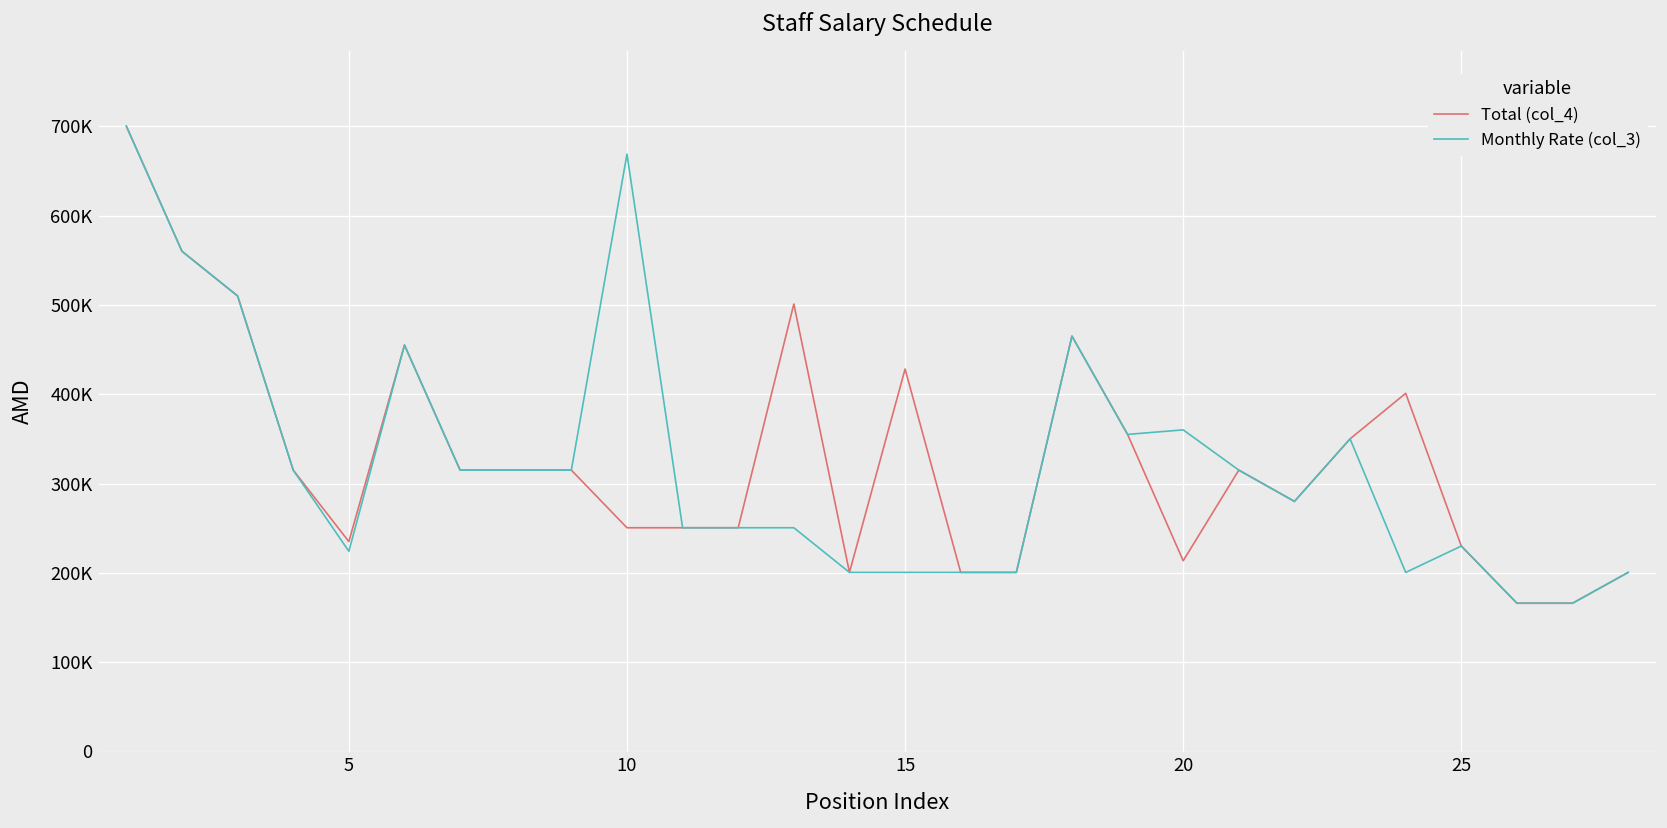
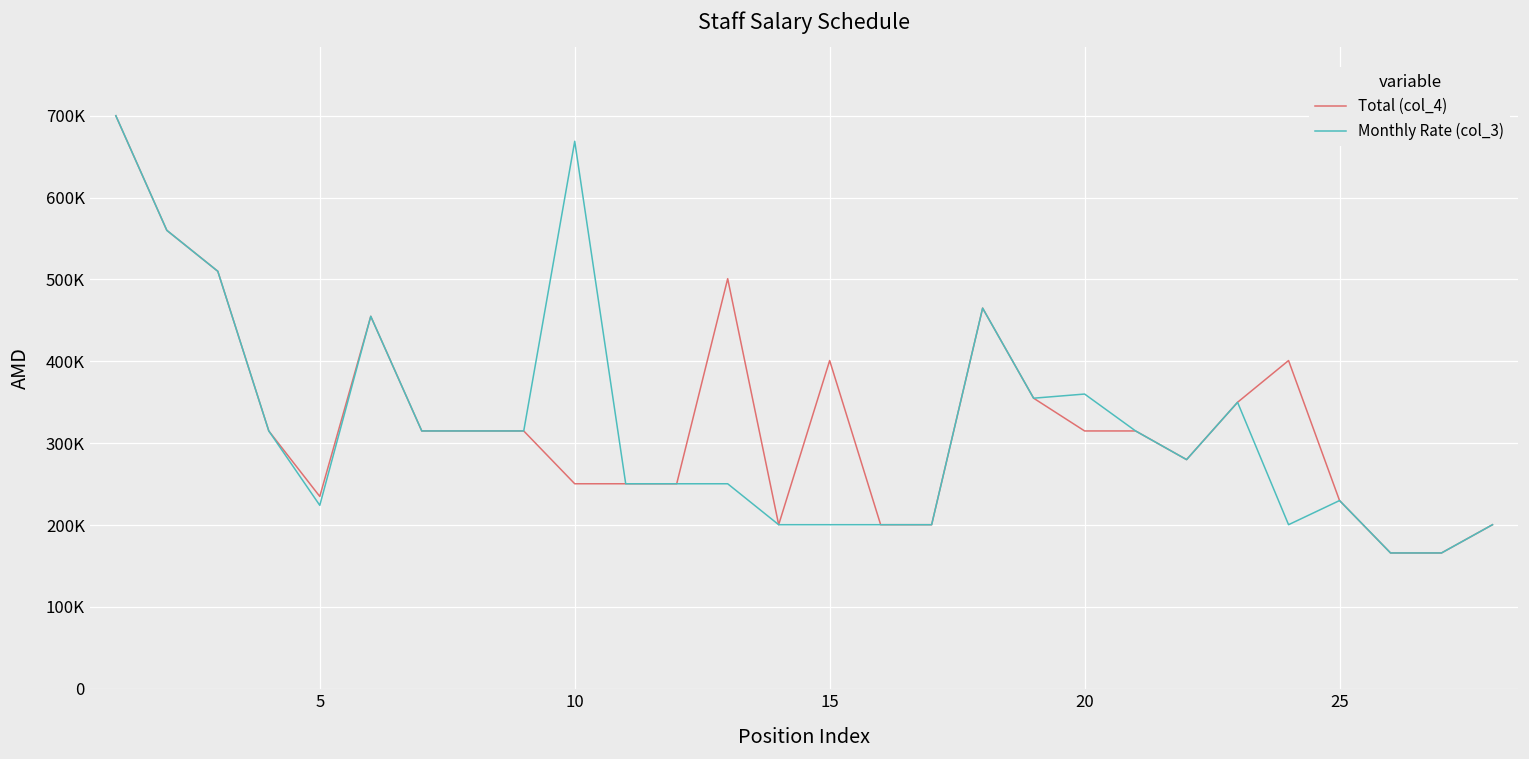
Total (col_4), 15: 430000 -> 400000
Total (col_4), 20: 210000 -> 320000
